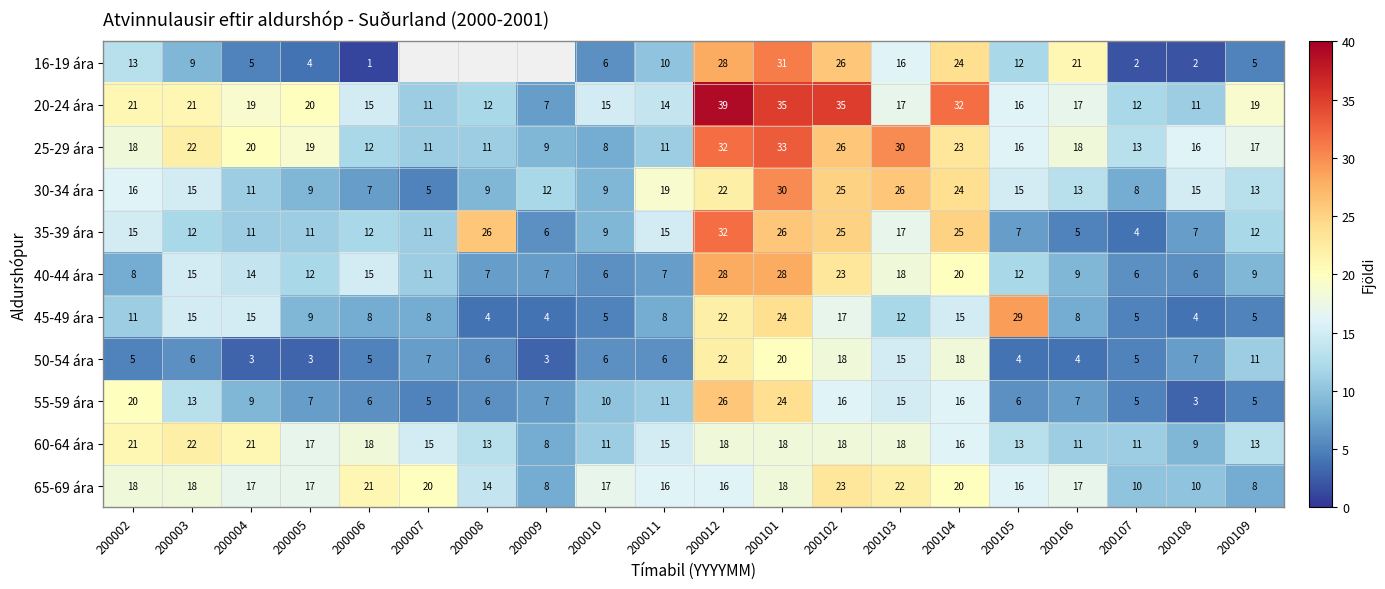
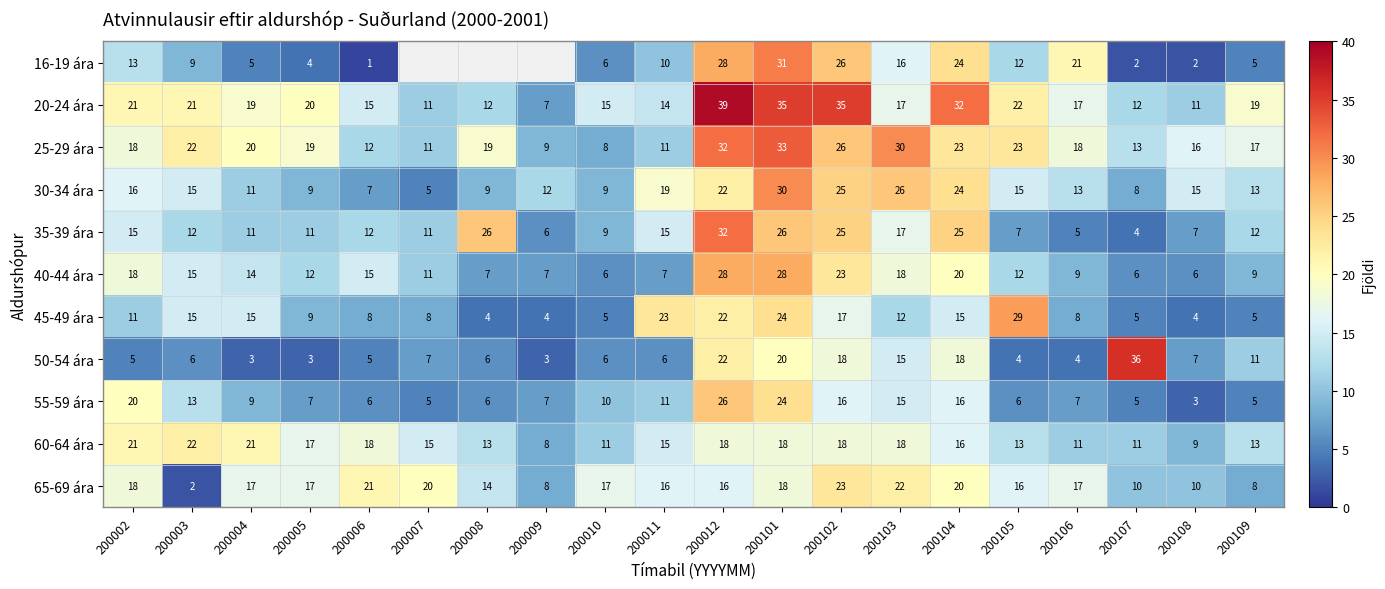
20-24 ára, 200105: 16 -> 22
25-29 ára, 200008: 11 -> 19
25-29 ára, 200105: 16 -> 23
40-44 ára, 200002: 8 -> 18
45-49 ára, 200011: 8 -> 23
50-54 ára, 200107: 5 -> 36
65-69 ára, 200003: 18 -> 2
